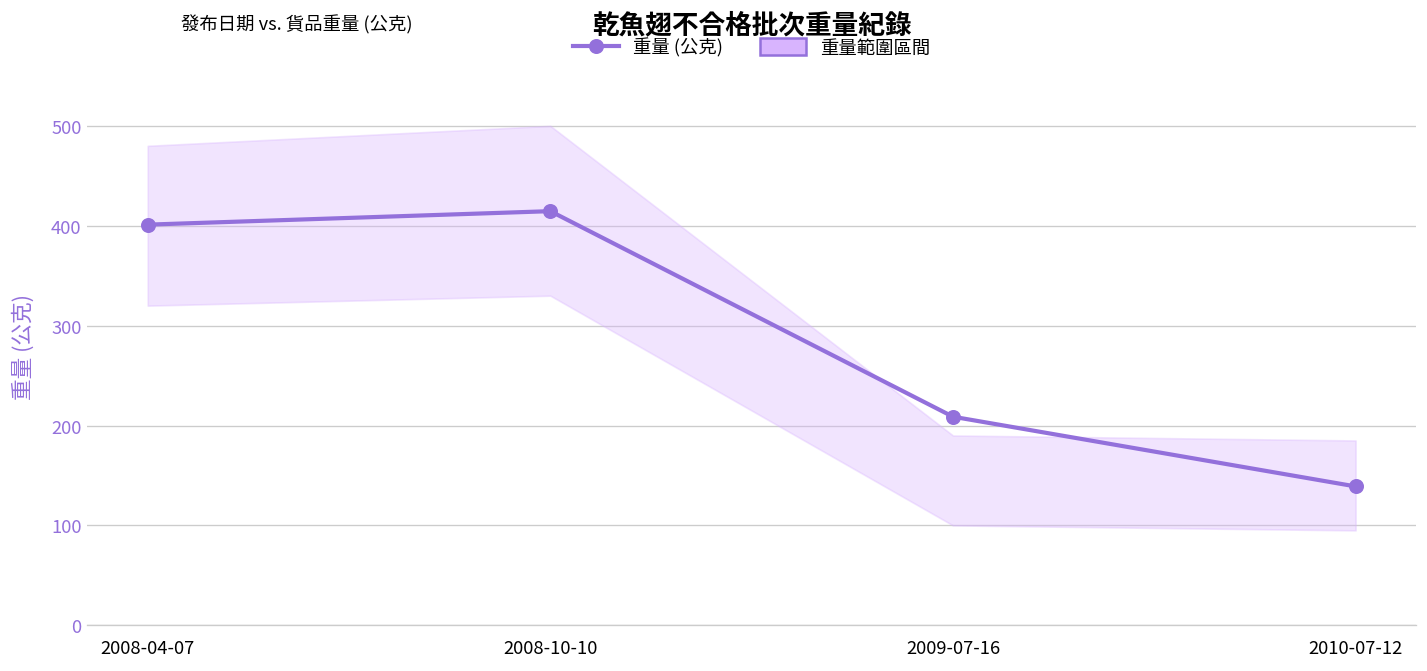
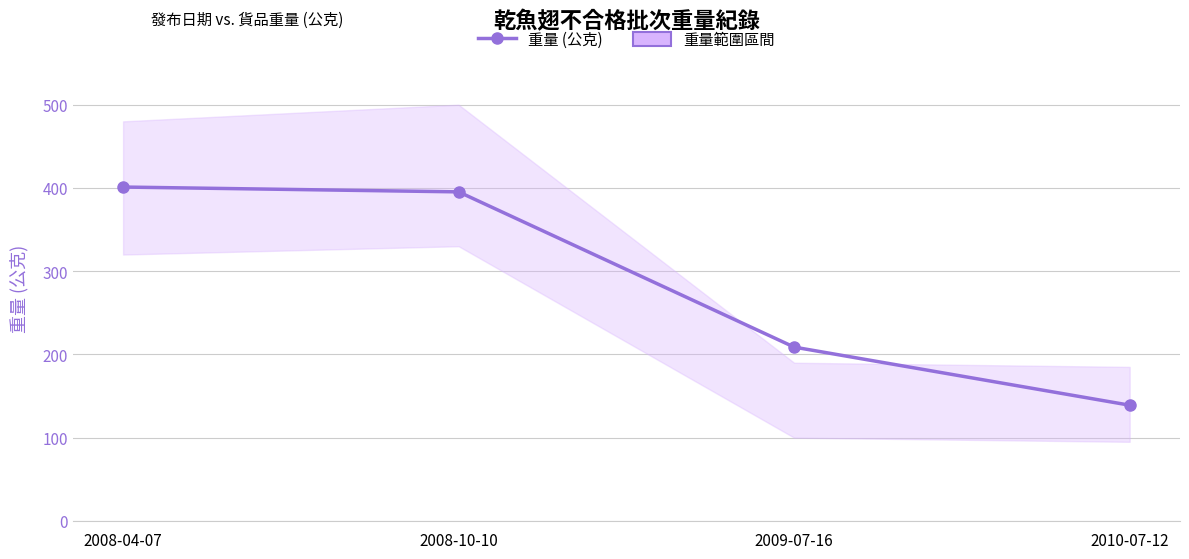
重量 (公克), 2008-10-10: 410 -> 400
